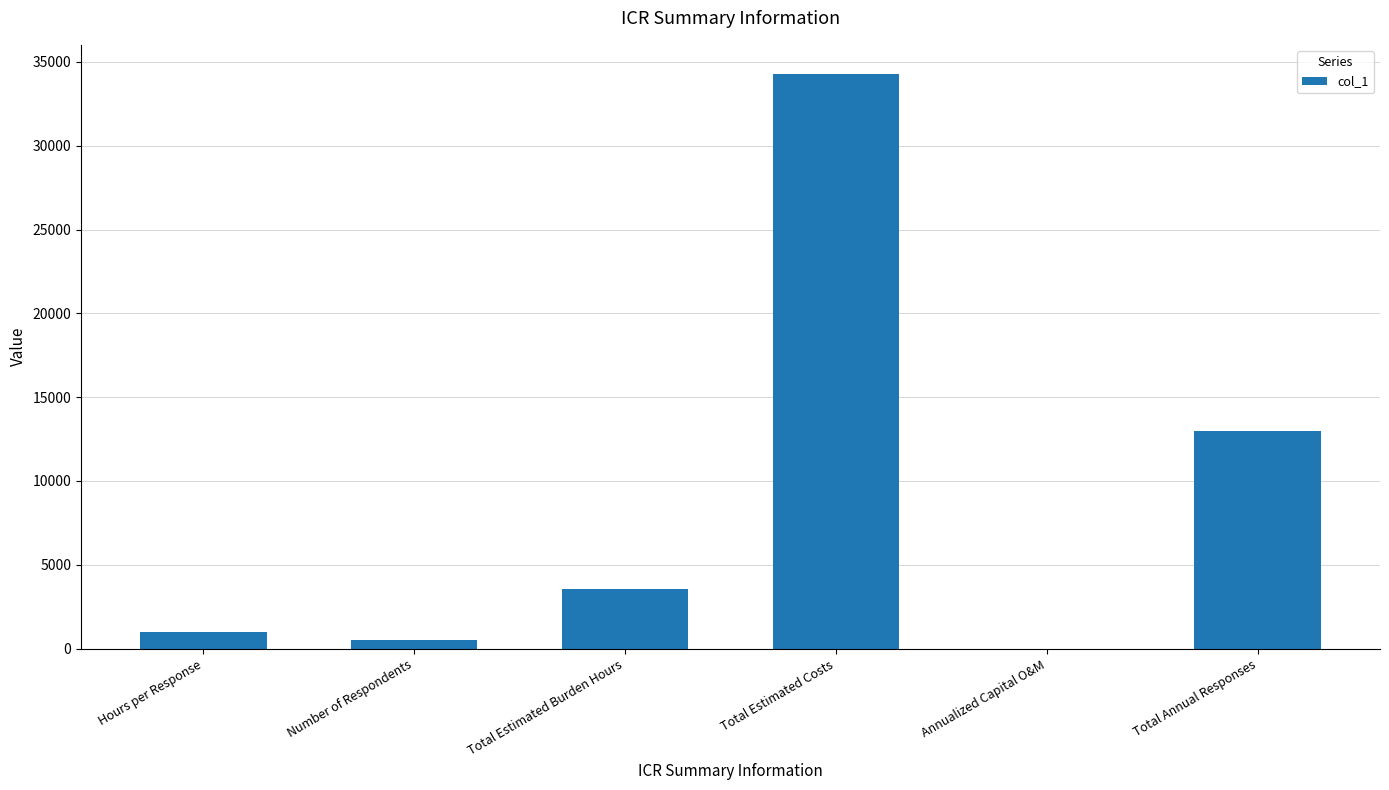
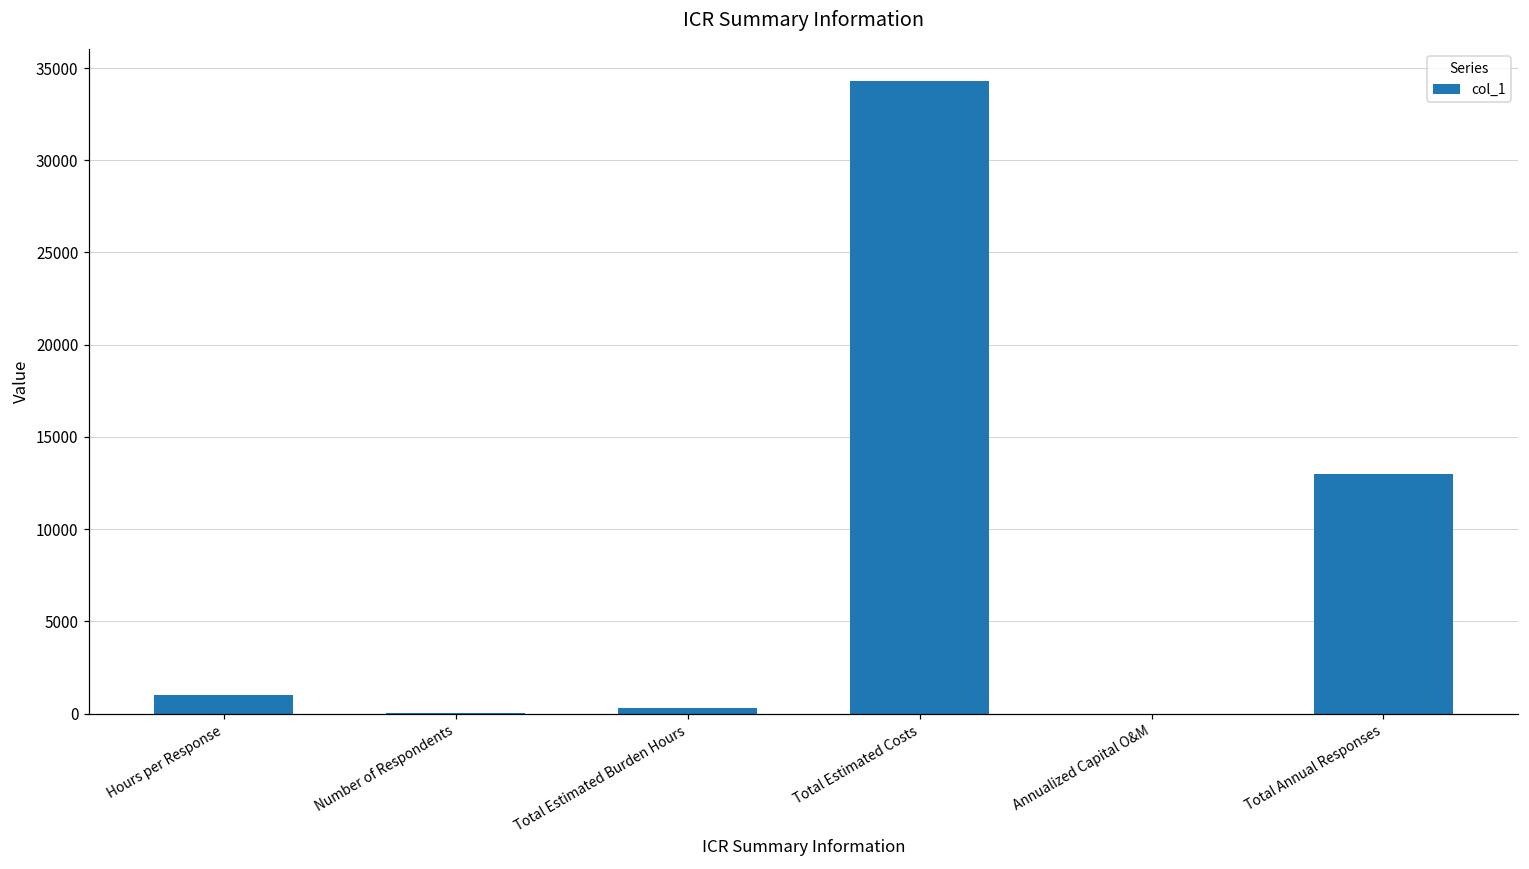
Number of Respondents: 500 -> 0
Total Estimated Burden Hours: 3500 -> 300
